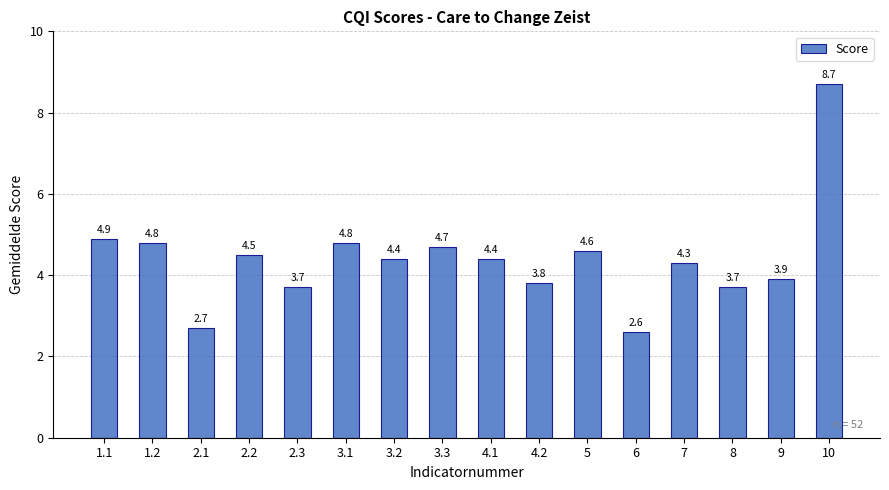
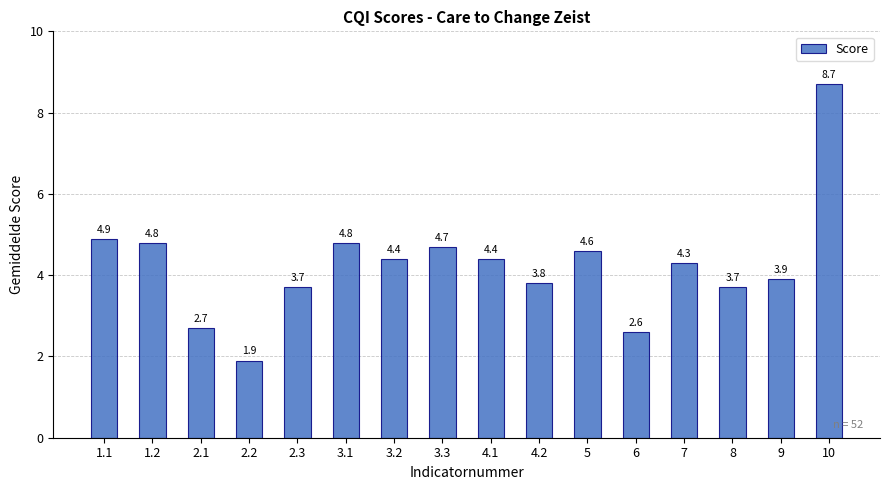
2.2: 4.5 -> 1.9
